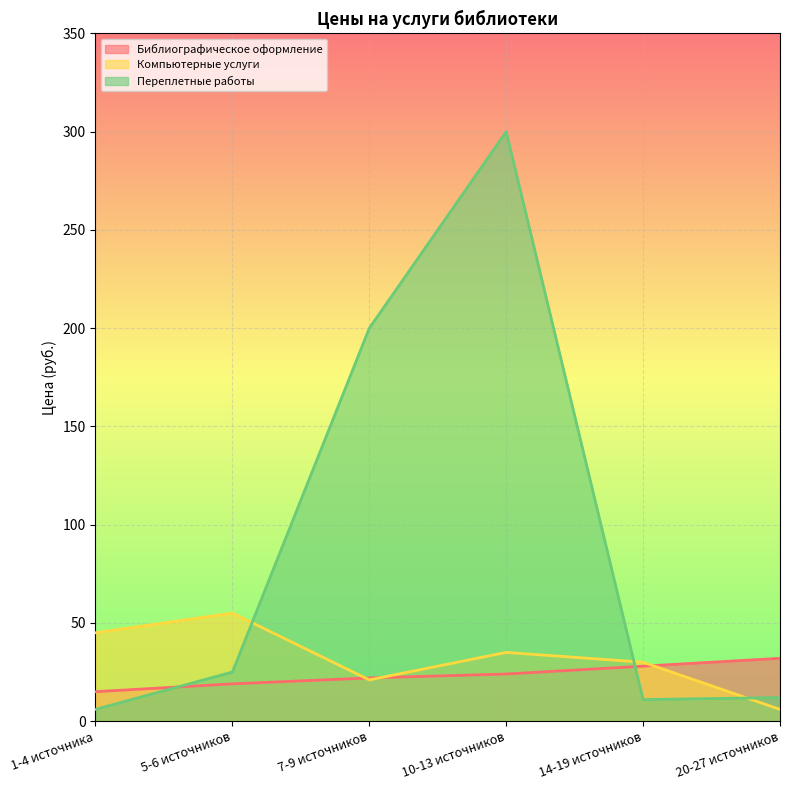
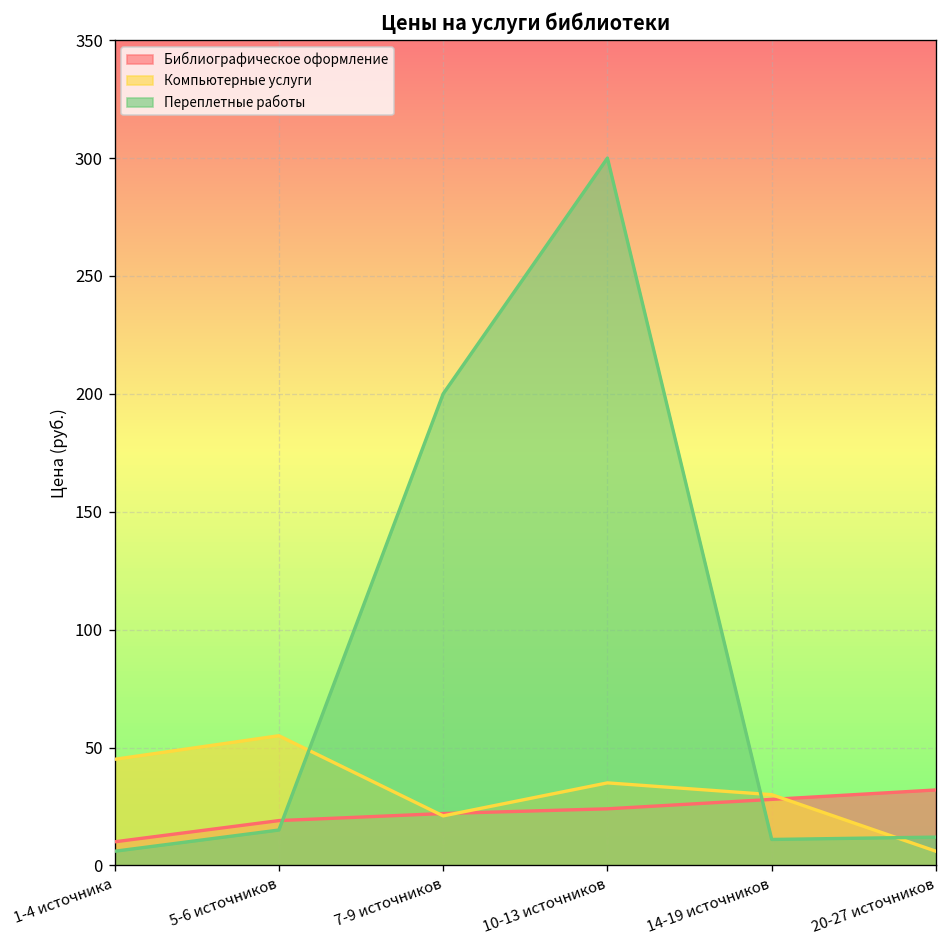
Библиографическое оформление, 1-4 источника: 15 -> 10
Переплетные работы, 5-6 источников: 25 -> 15
